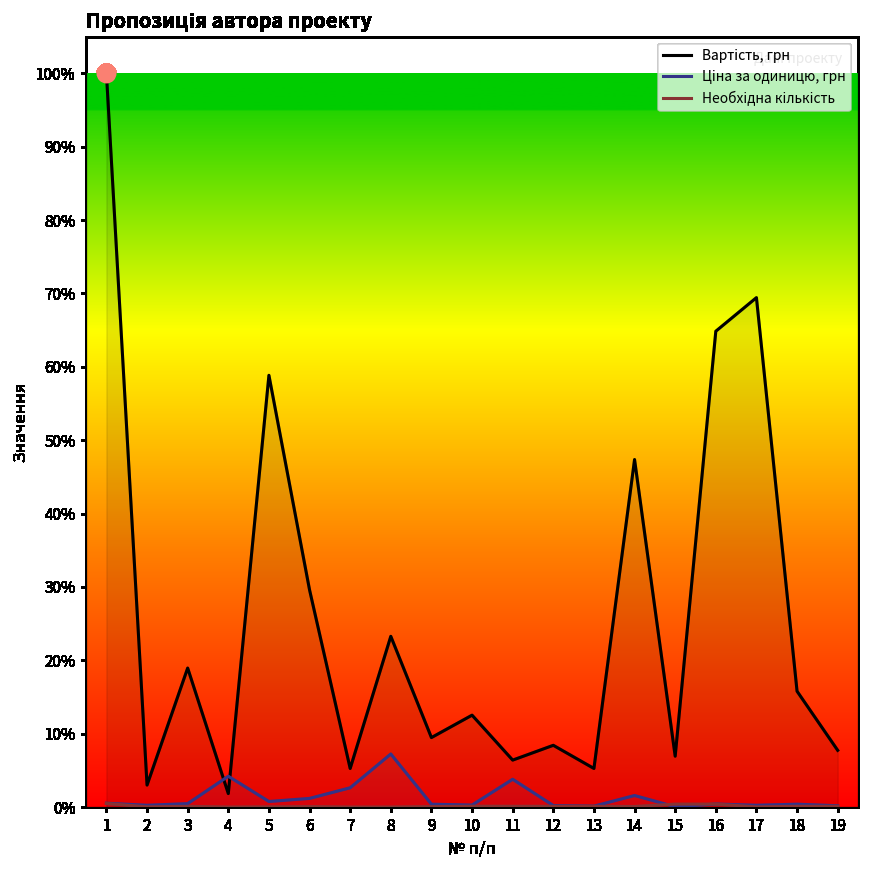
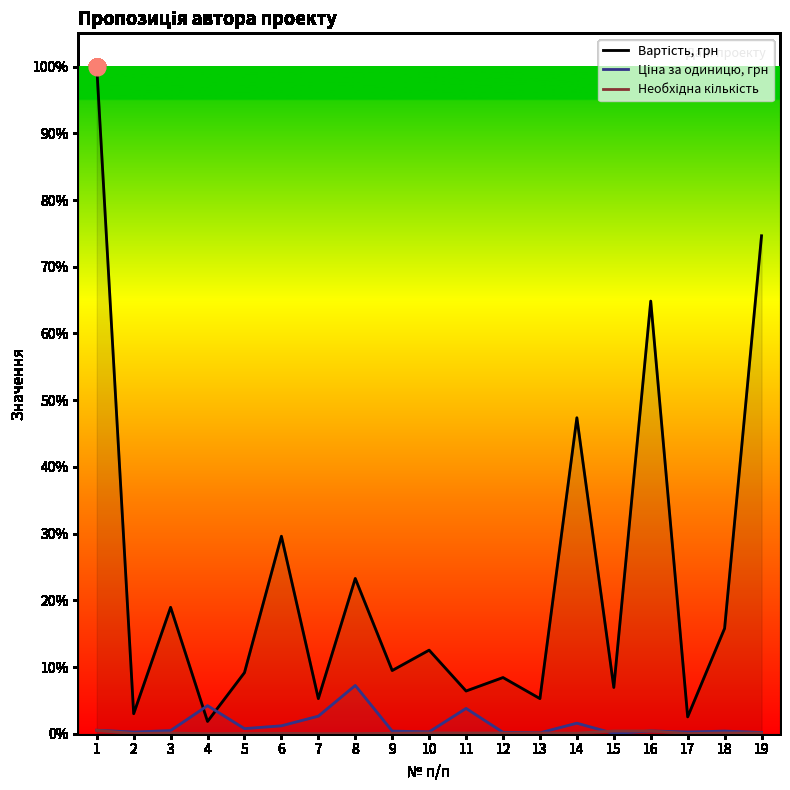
Вартість, грн, 5: 59% -> 9%
Вартість, грн, 17: 69% -> 3%
Вартість, грн, 19: 8% -> 75%
